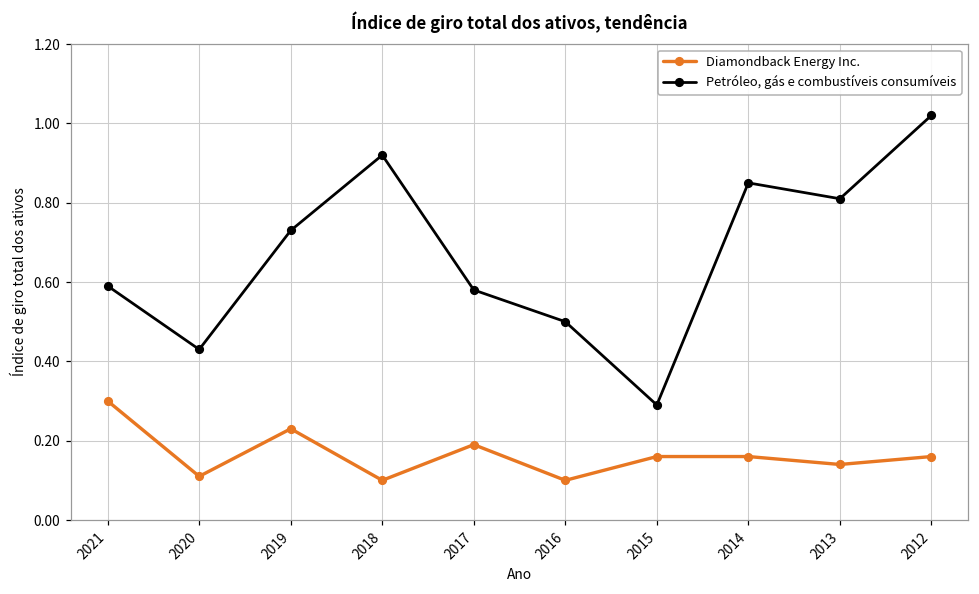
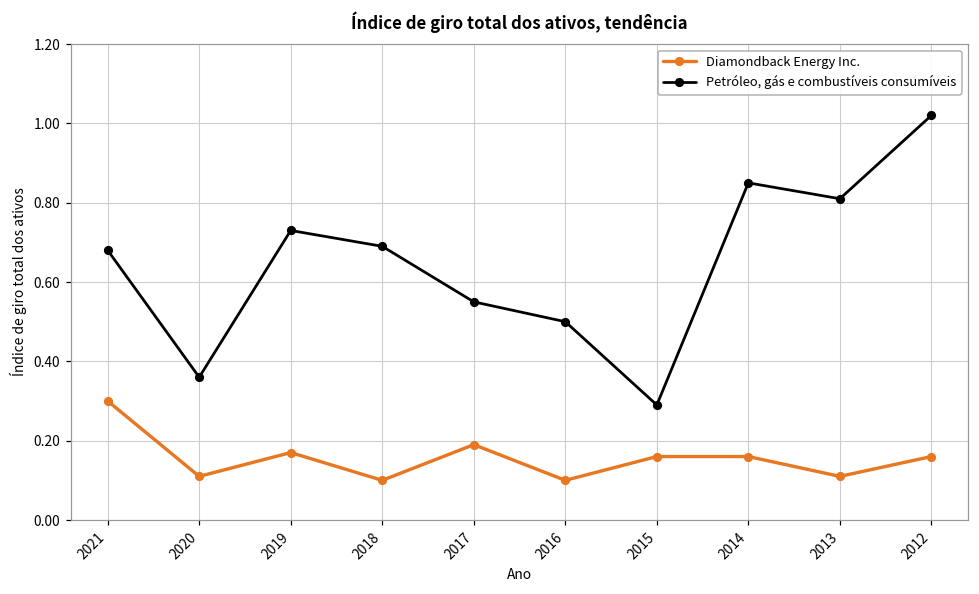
Petróleo, gás e combustíveis consumíveis, 2021: 0.59 -> 0.68
Petróleo, gás e combustíveis consumíveis, 2020: 0.43 -> 0.36
Diamondback Energy Inc., 2019: 0.23 -> 0.17
Petróleo, gás e combustíveis consumíveis, 2018: 0.92 -> 0.69
Petróleo, gás e combustíveis consumíveis, 2017: 0.58 -> 0.55
Diamondback Energy Inc., 2013: 0.14 -> 0.11
